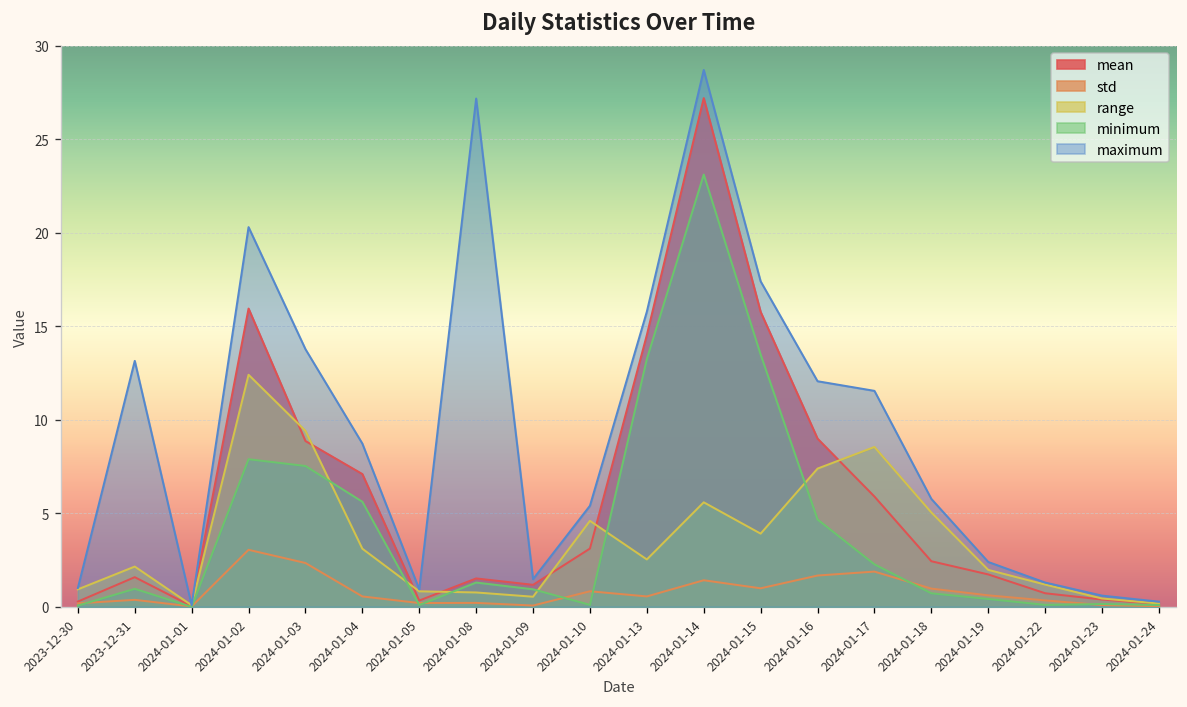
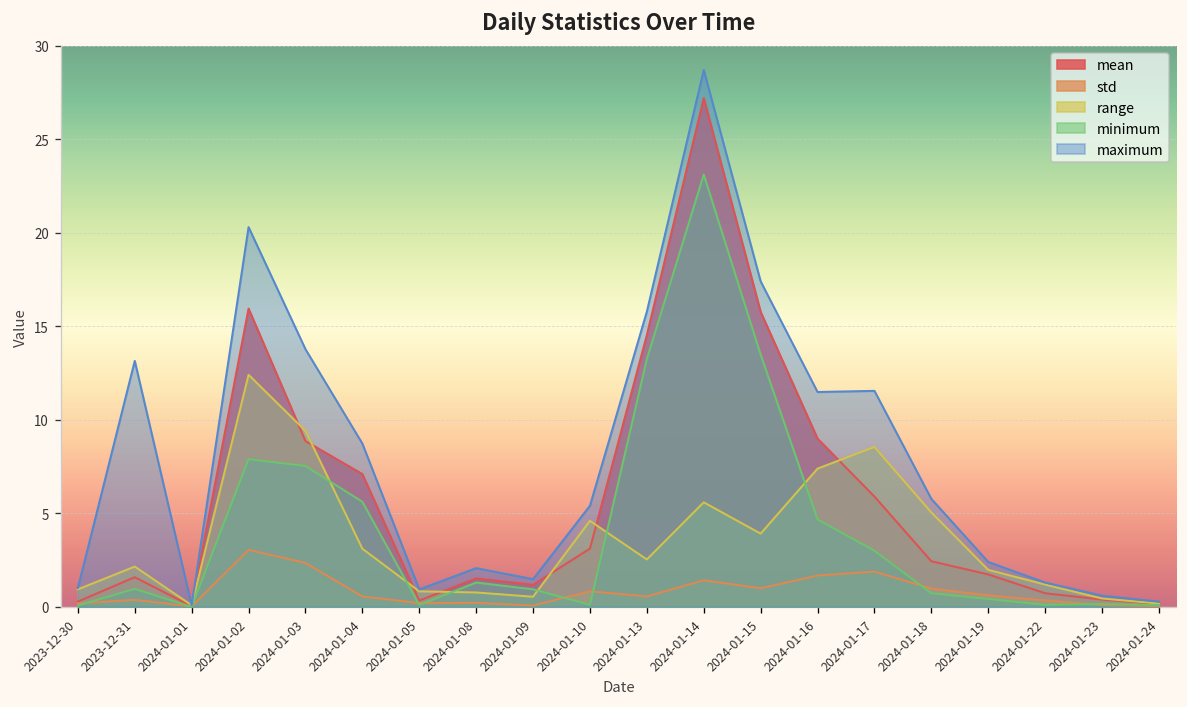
maximum, 2024-01-08: 27.2 -> 2.1
maximum, 2024-01-16: 12.1 -> 11.5
minimum, 2024-01-17: 2.3 -> 3.0
